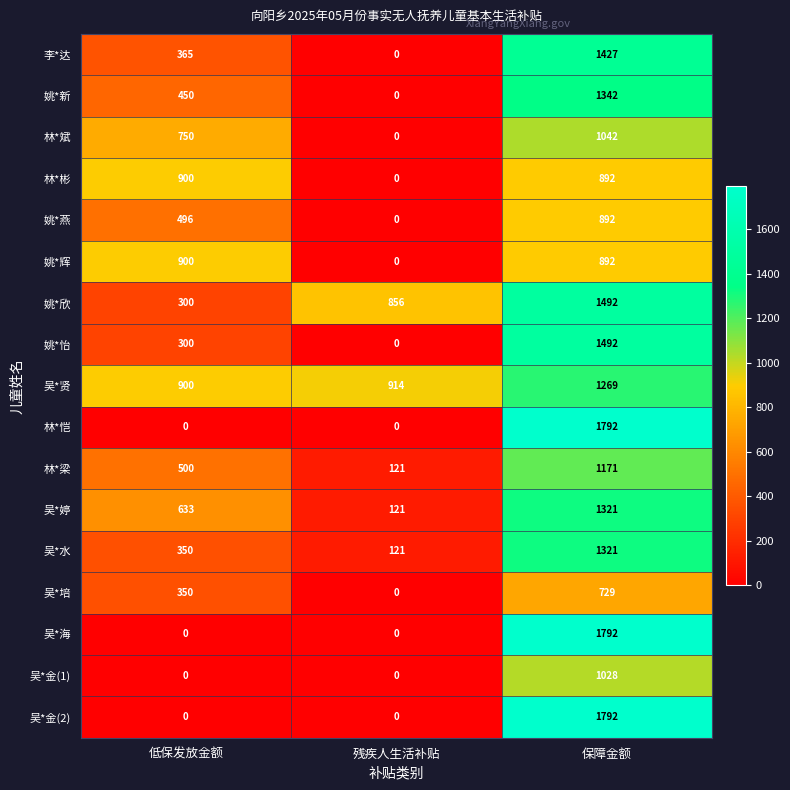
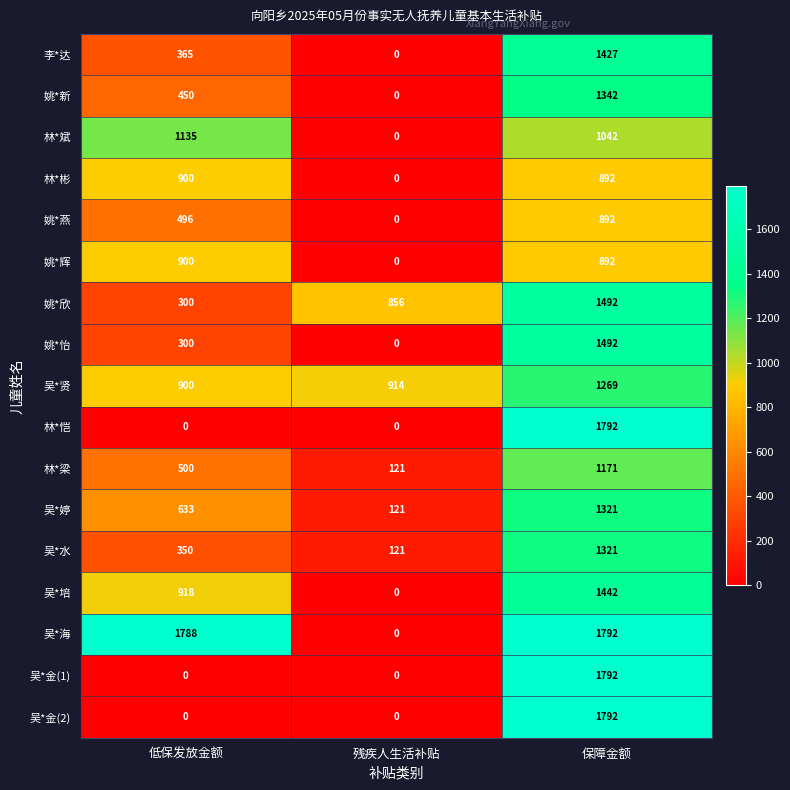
林*斌, 低保发放金额: 750 -> 1135
吴*培, 低保发放金额: 350 -> 918
吴*培, 保障金额: 729 -> 1442
吴*海, 低保发放金额: 0 -> 1788
吴*金(1), 保障金额: 1028 -> 1792
